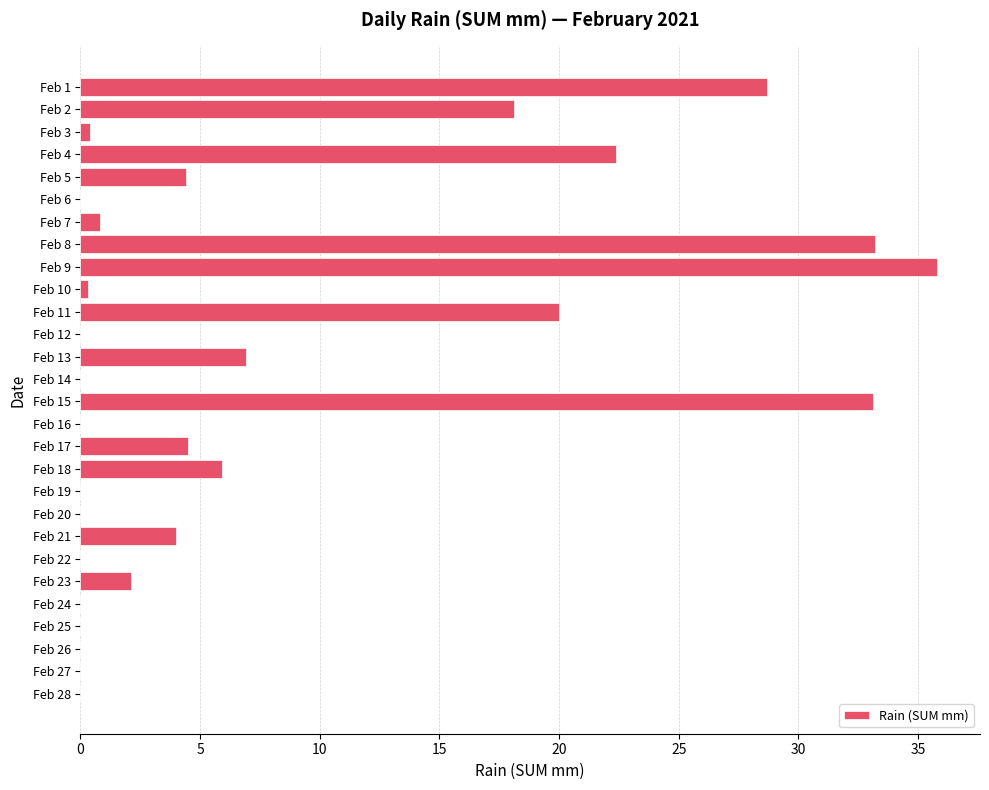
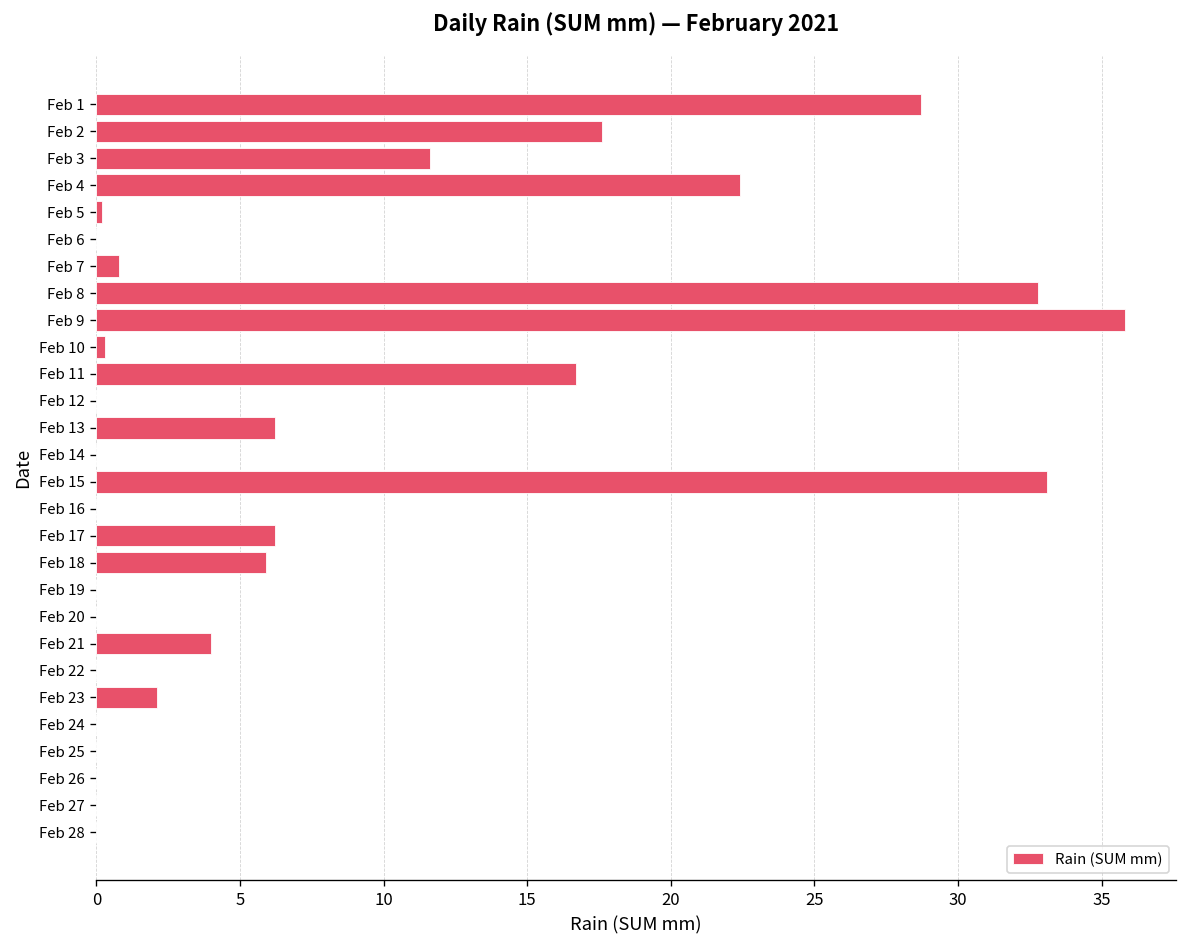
Feb 2: 18.1 -> 17.6
Feb 3: 0.4 -> 11.6
Feb 5: 4.4 -> 0.2
Feb 8: 33.2 -> 32.8
Feb 11: 20.0 -> 16.7
Feb 13: 6.9 -> 6.2
Feb 17: 4.5 -> 6.2
